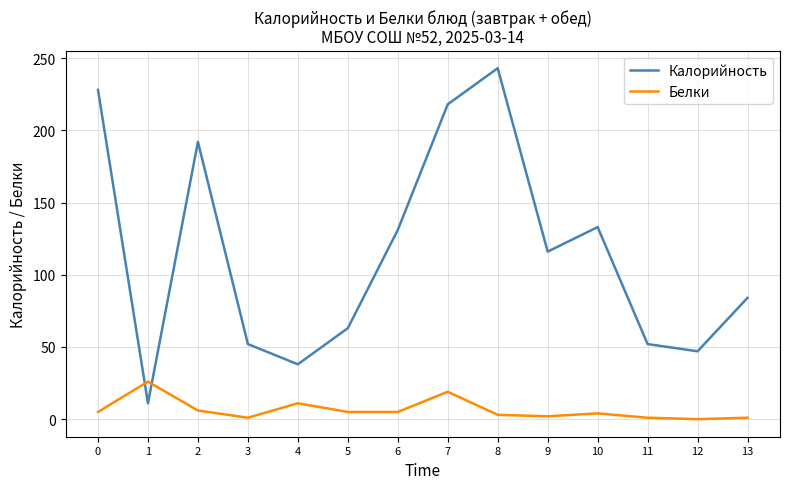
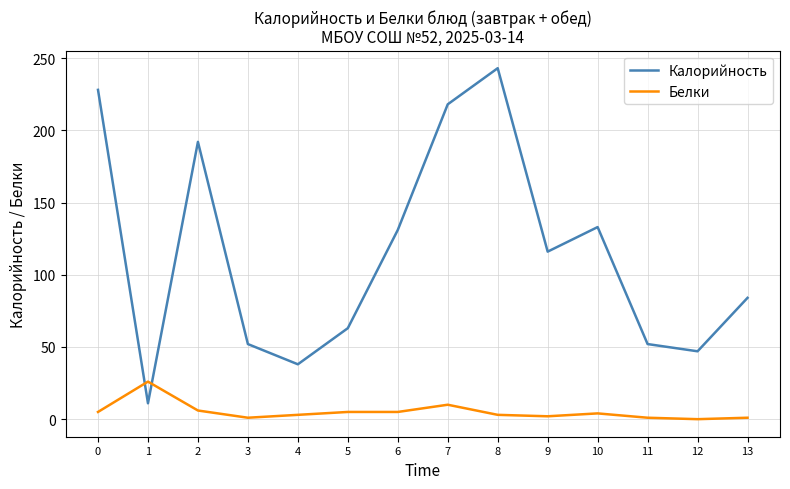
Белки, 4: 11 -> 3
Белки, 7: 19 -> 10
